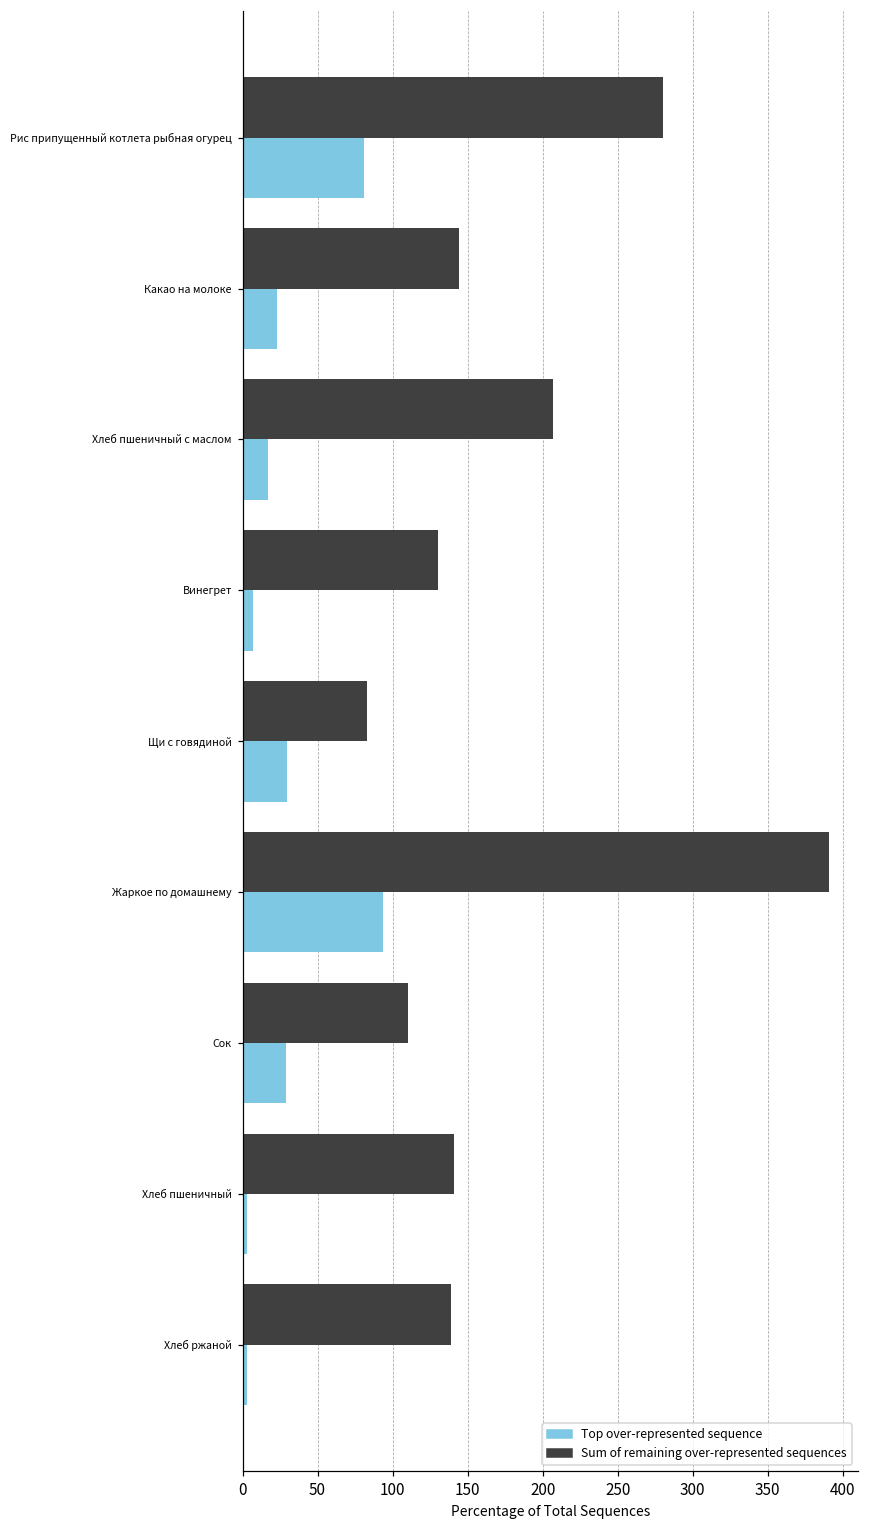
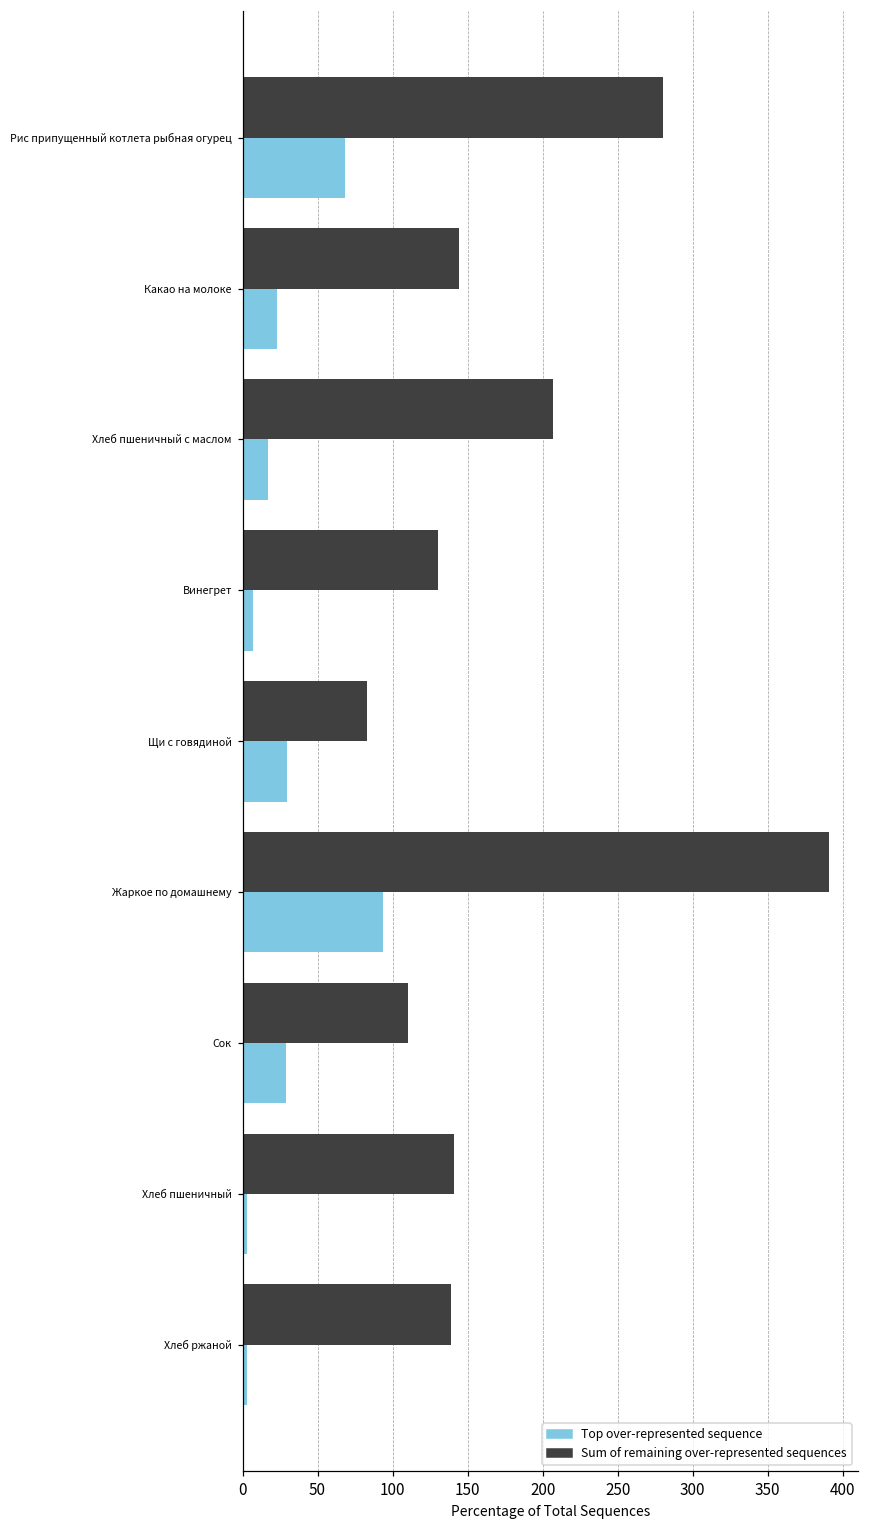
Top over-represented sequence, Рис припущенный котлета рыбная огурец: 81 -> 69
